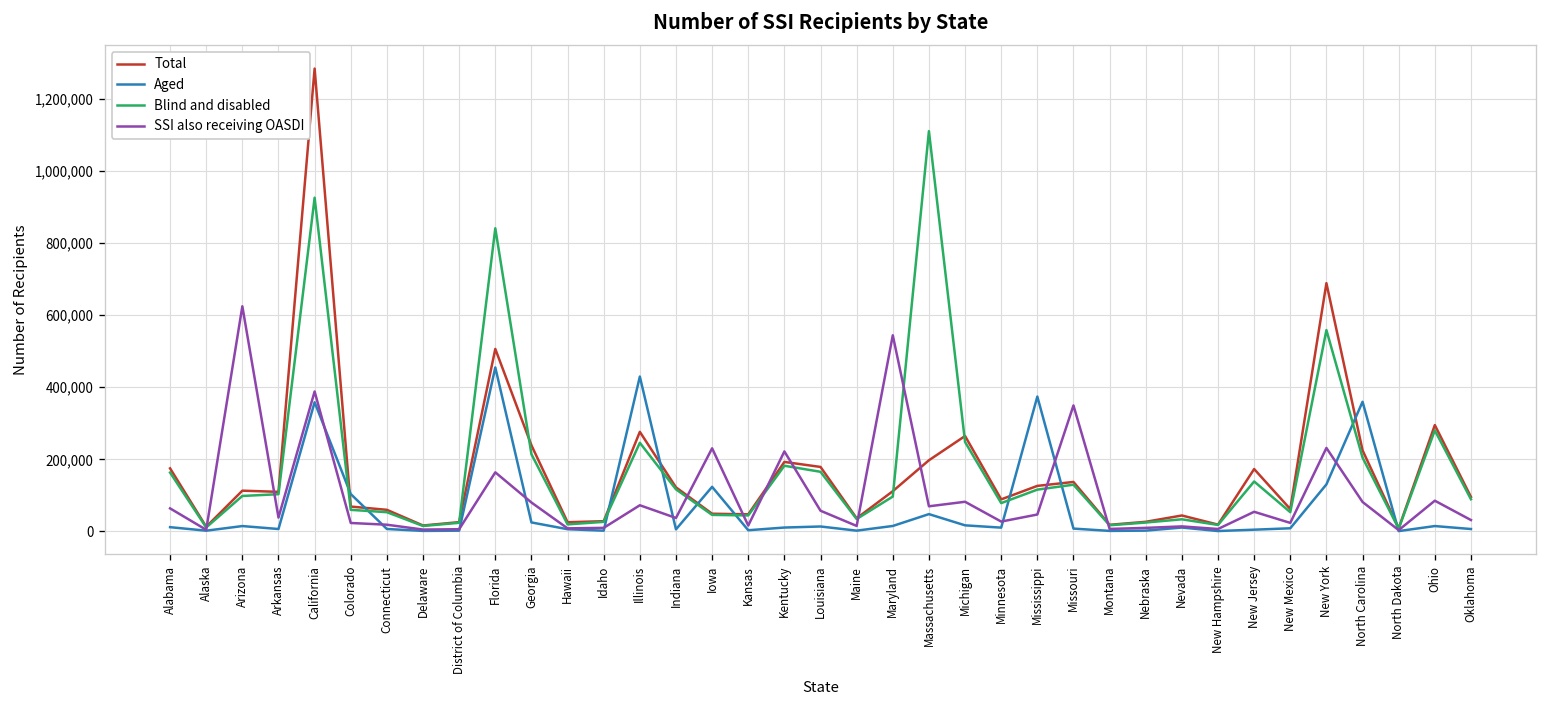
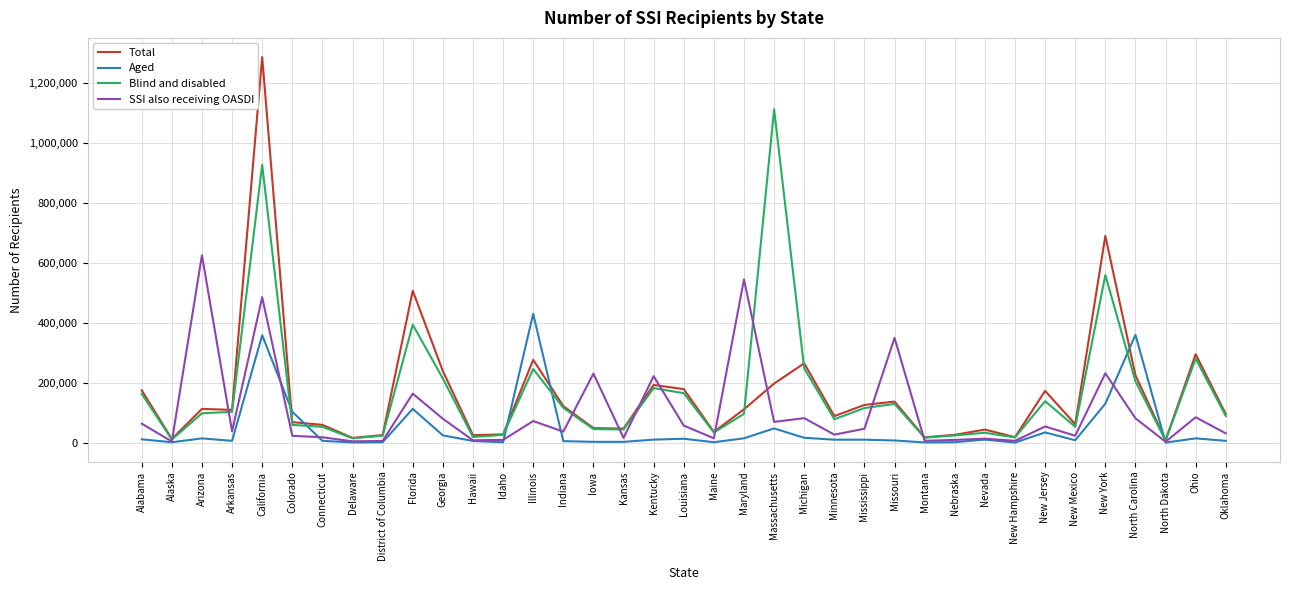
SSI also receiving OASDI, California: 390,000 -> 490,000
Aged, Florida: 450,000 -> 110,000
Blind and disabled, Florida: 840,000 -> 390,000
Aged, Iowa: 120,000 -> 0
Aged, Mississippi: 370,000 -> 10,000
Aged, New Jersey: 0 -> 30,000
